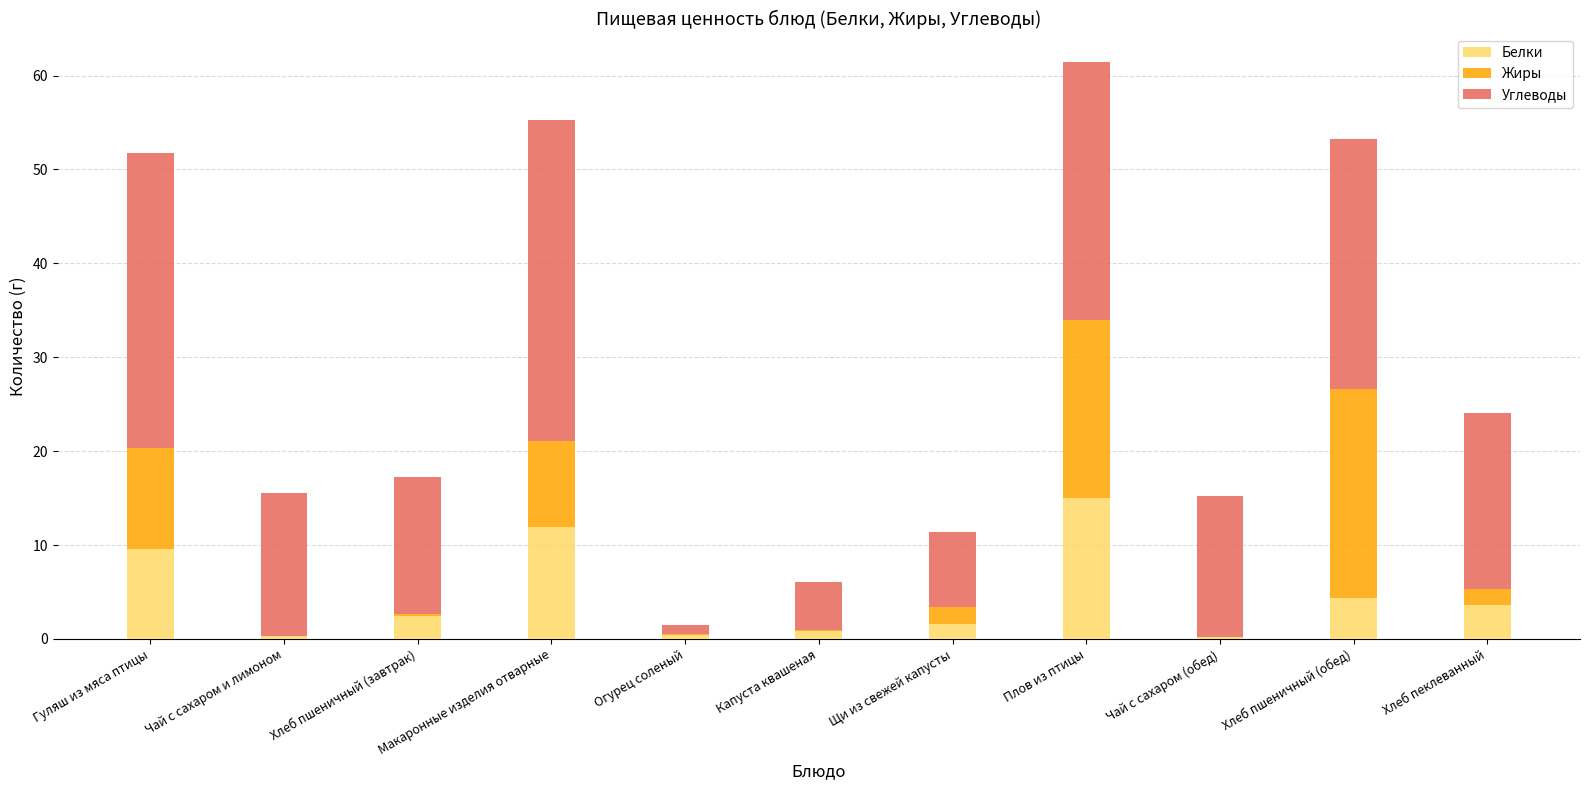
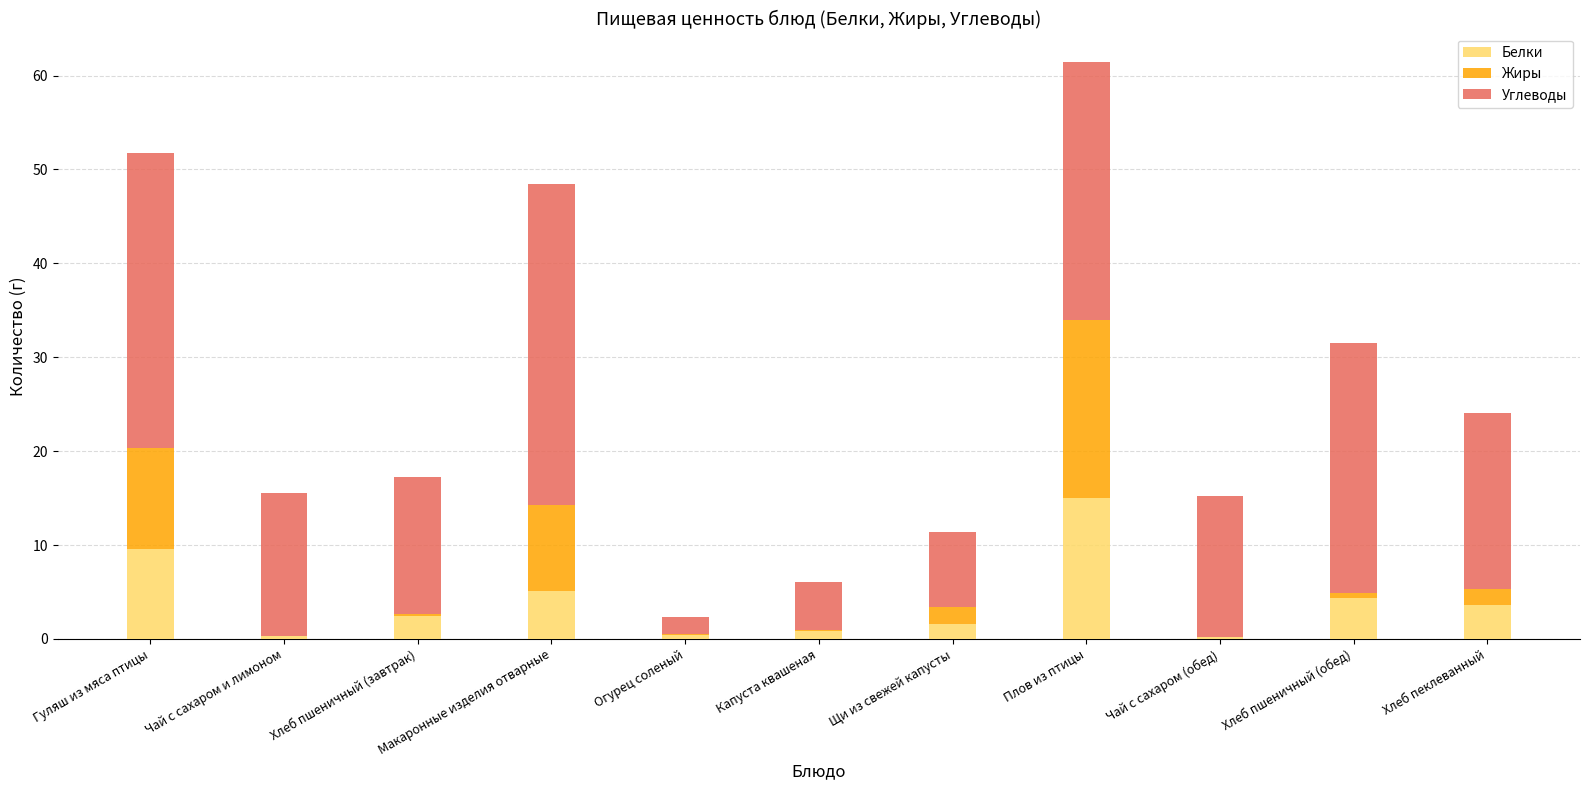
Белки, Макаронные изделия отварные: 12 -> 5
Углеводы, Огурец соленый: 1 -> 2
Жиры, Хлеб пшеничный (обед): 22 -> 1
